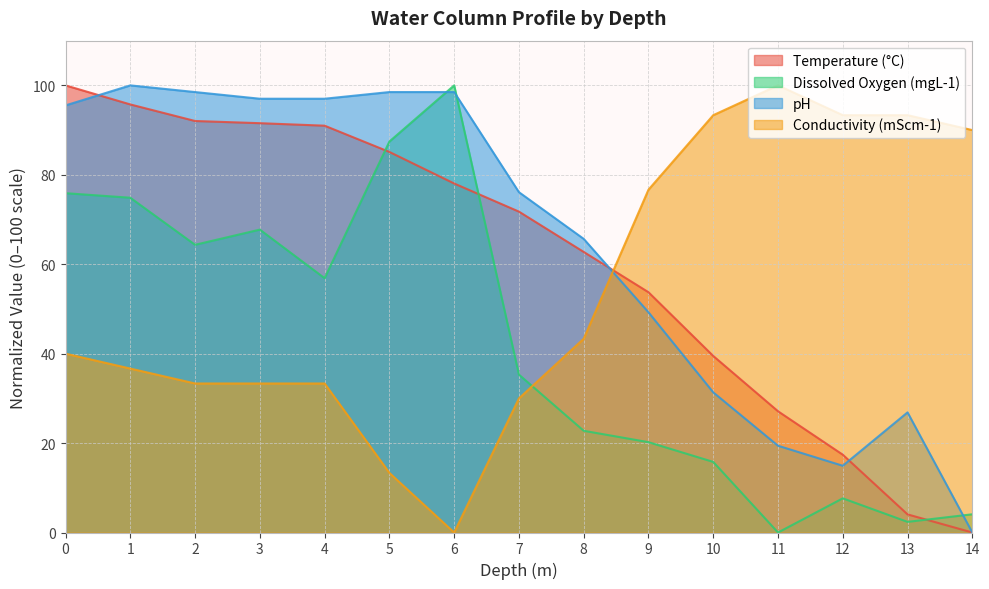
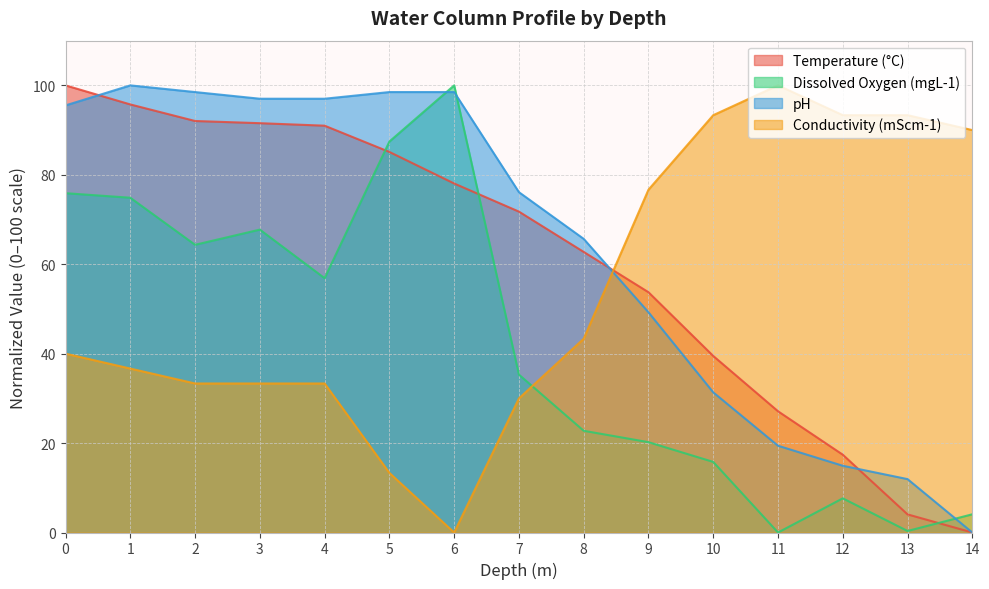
Dissolved Oxygen (mgL-1), 13: 2 -> 0
pH, 13: 27 -> 12
